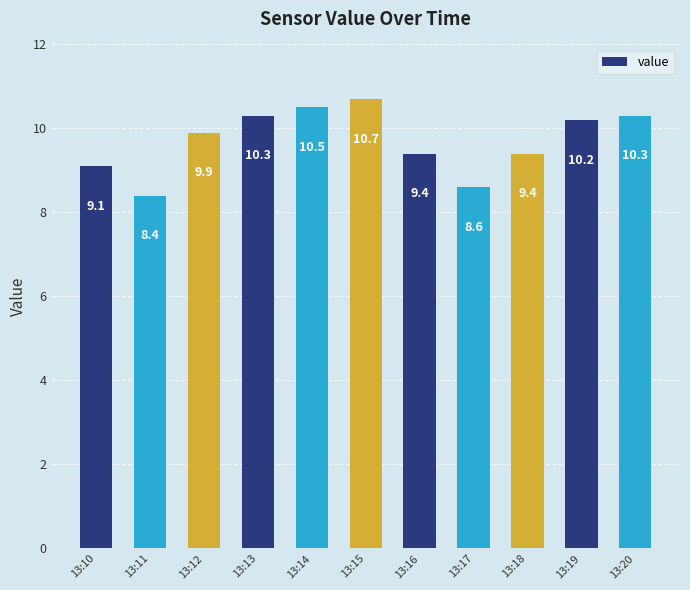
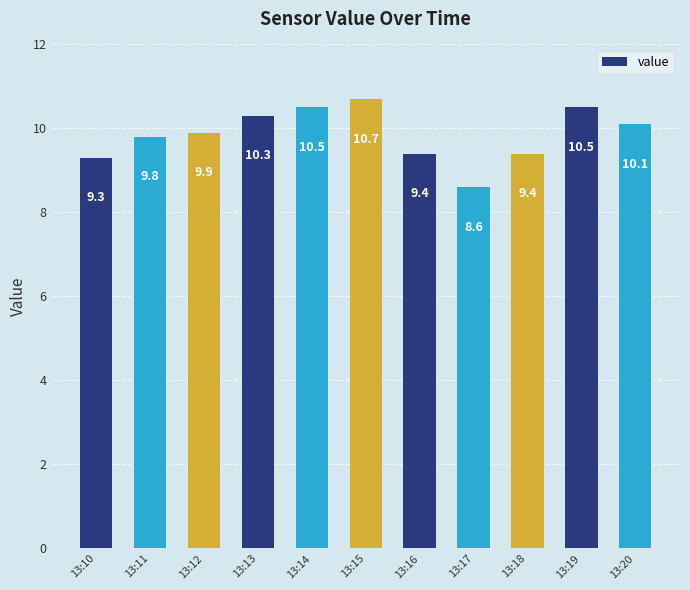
13:10: 9.1 -> 9.3
13:11: 8.4 -> 9.8
13:19: 10.2 -> 10.5
13:20: 10.3 -> 10.1
